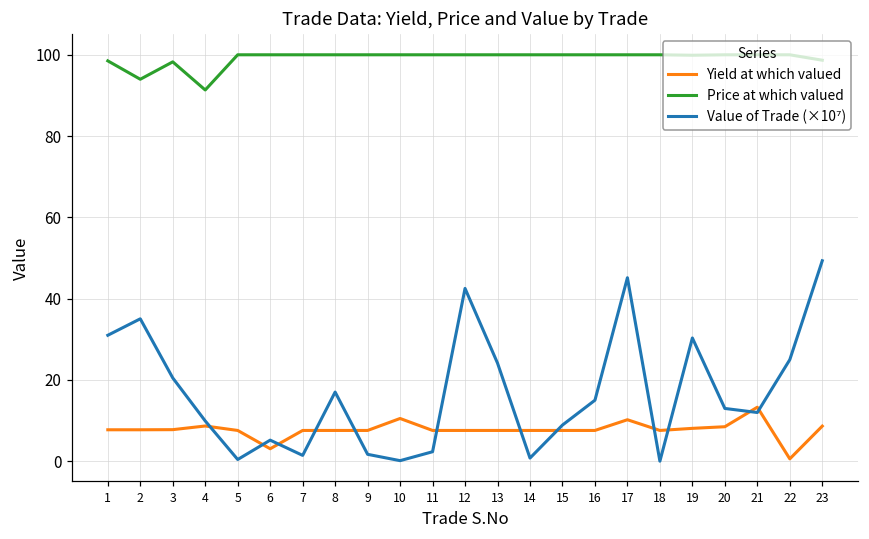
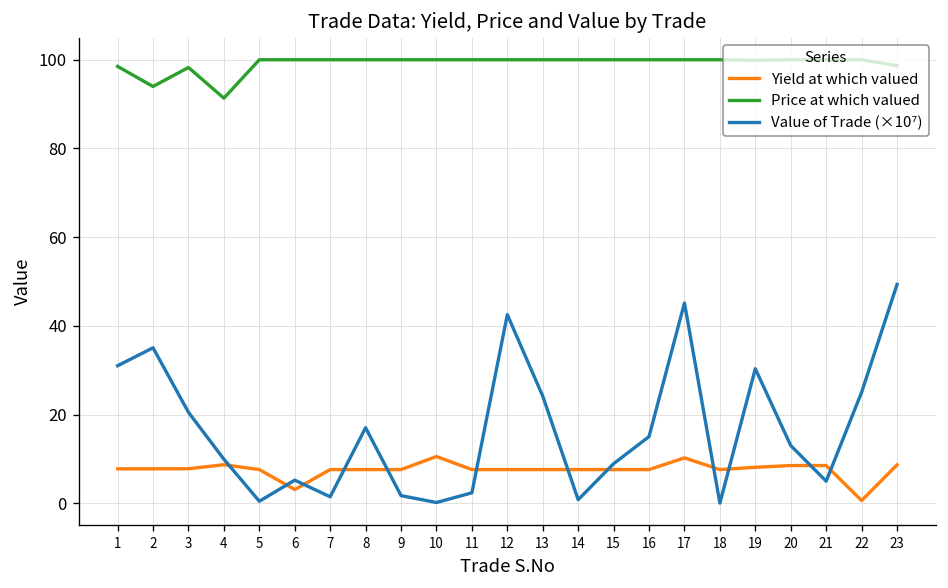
Yield at which valued, 21: 13 -> 9
Value of Trade (×10⁷), 21: 12 -> 5
